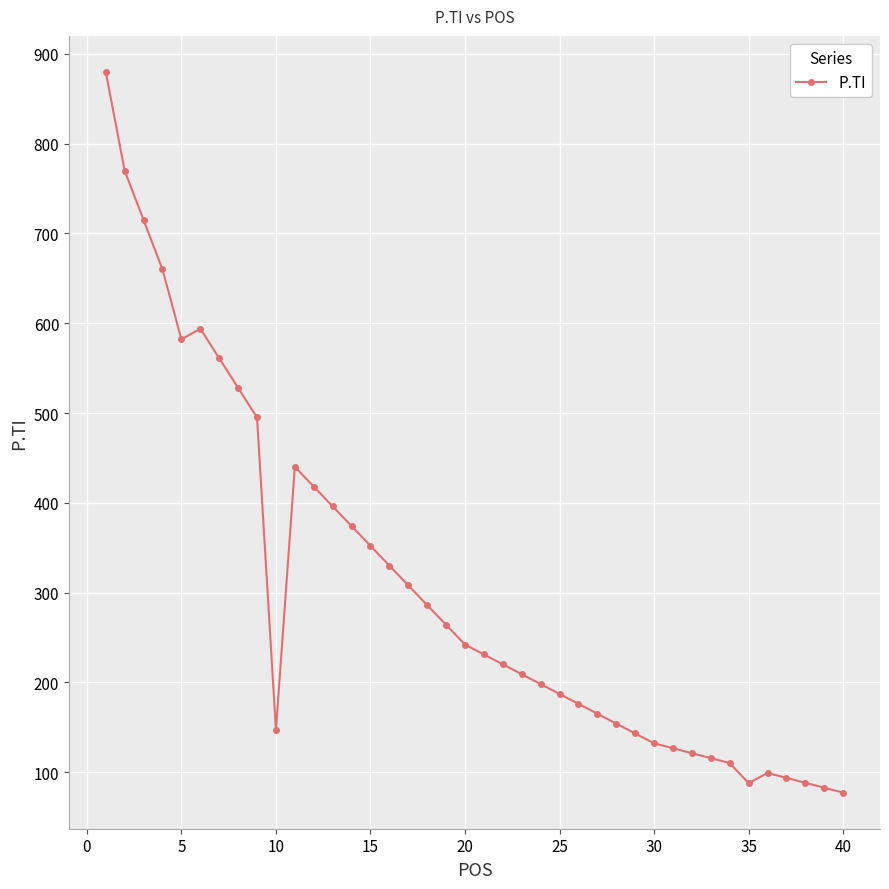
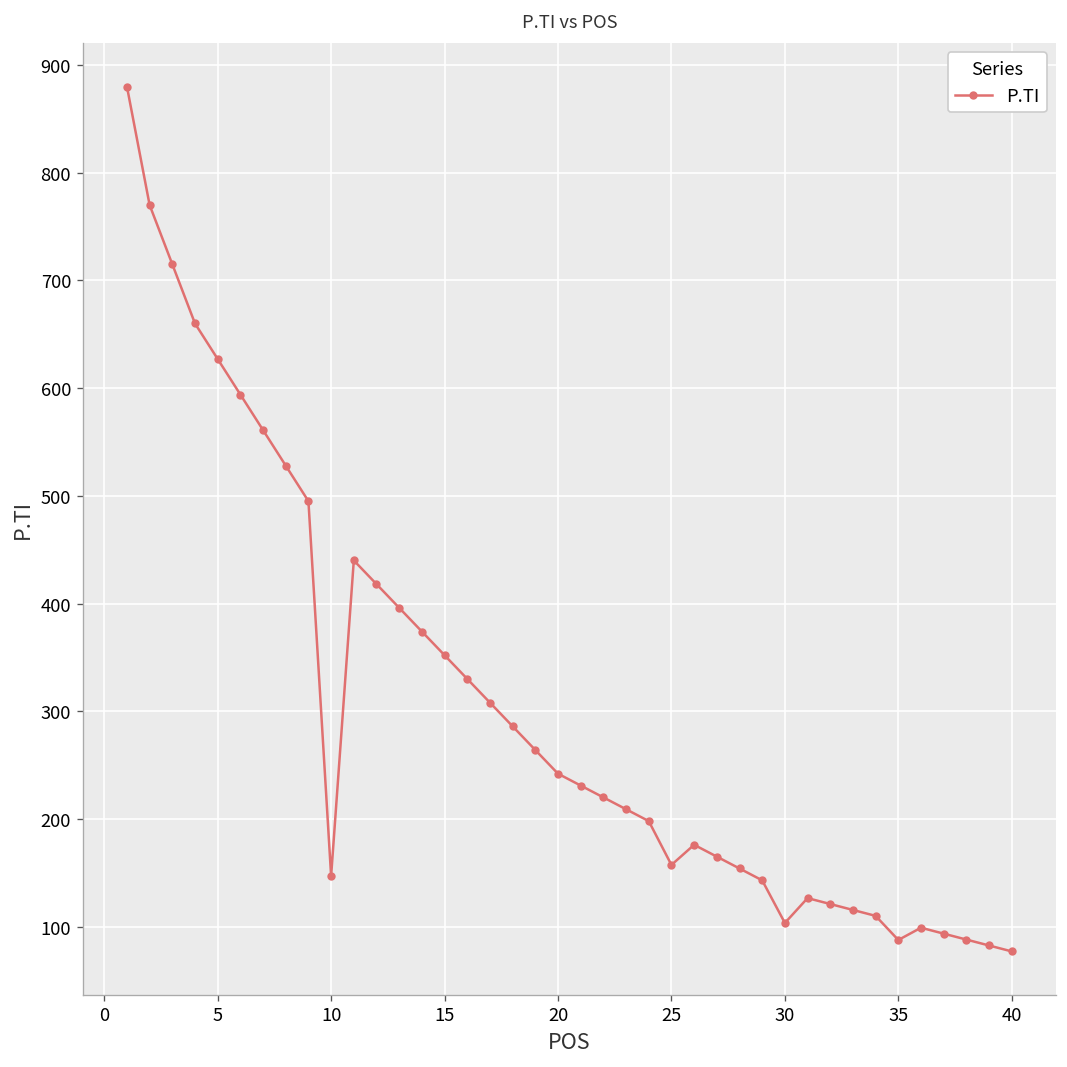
5: 580 -> 630
25: 190 -> 160
30: 130 -> 100
